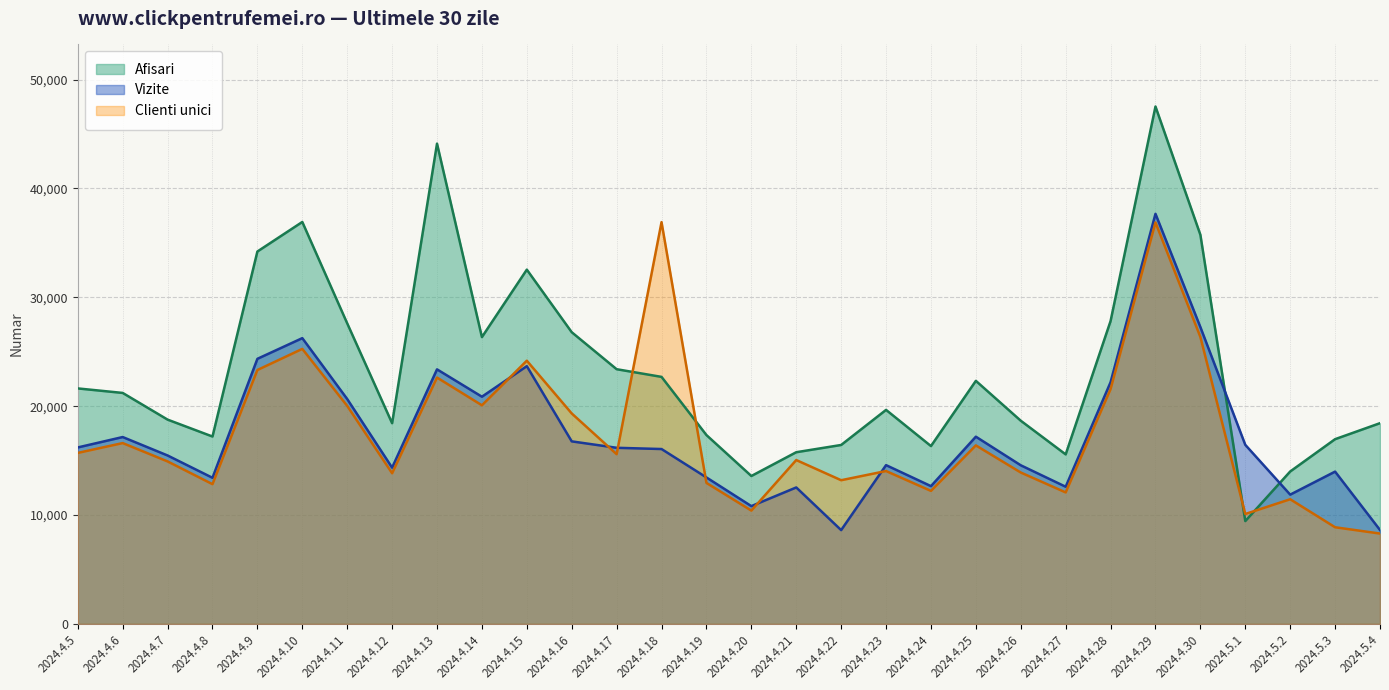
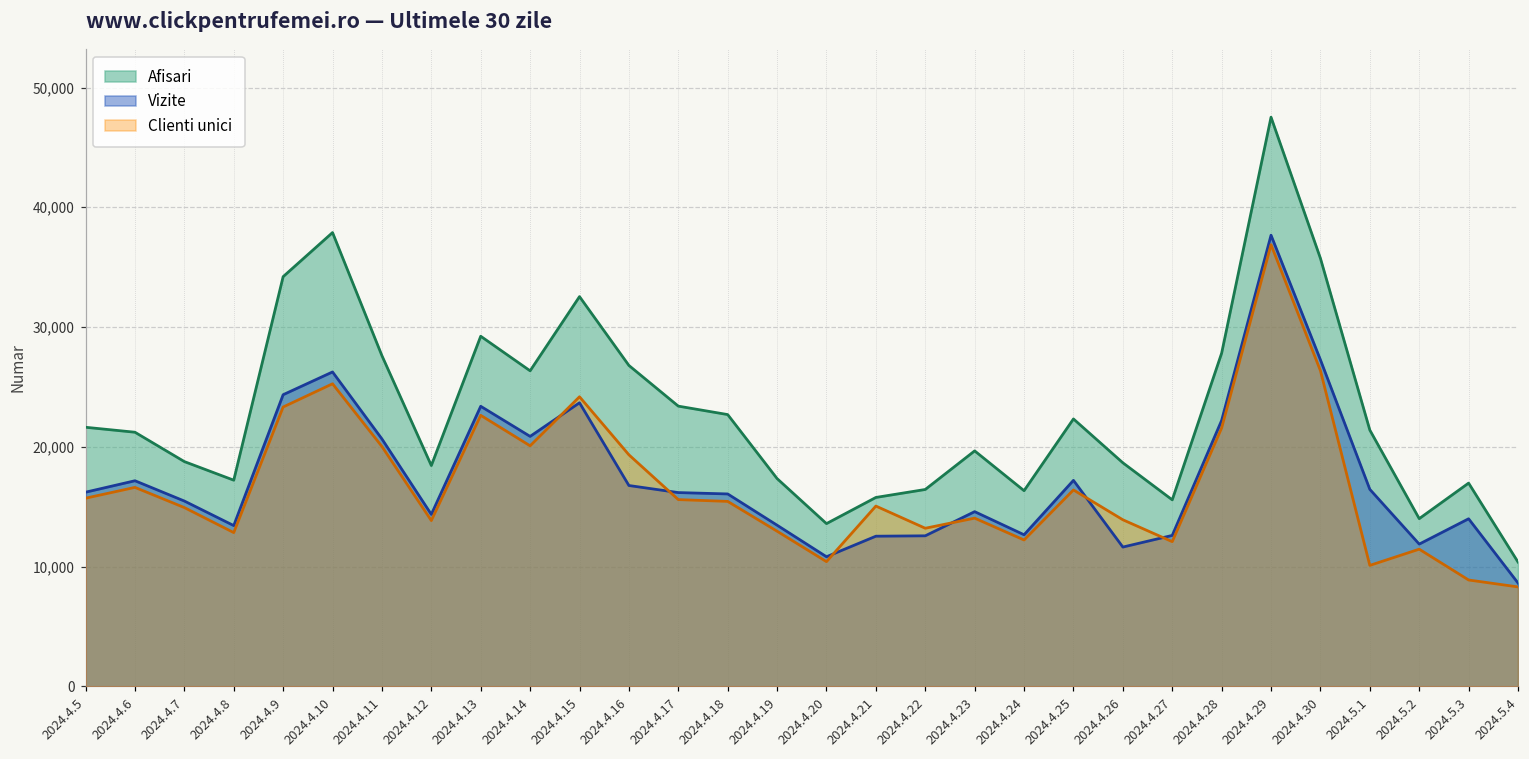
Afisari, 2024.4.10: 36,900 -> 37,900
Afisari, 2024.4.13: 44,100 -> 29,200
Clienti unici, 2024.4.18: 36,900 -> 15,400
Vizite, 2024.4.22: 8,600 -> 12,600
Vizite, 2024.4.26: 14,600 -> 11,600
Afisari, 2024.5.1: 9,400 -> 21,400
Afisari, 2024.5.4: 18,400 -> 10,400
